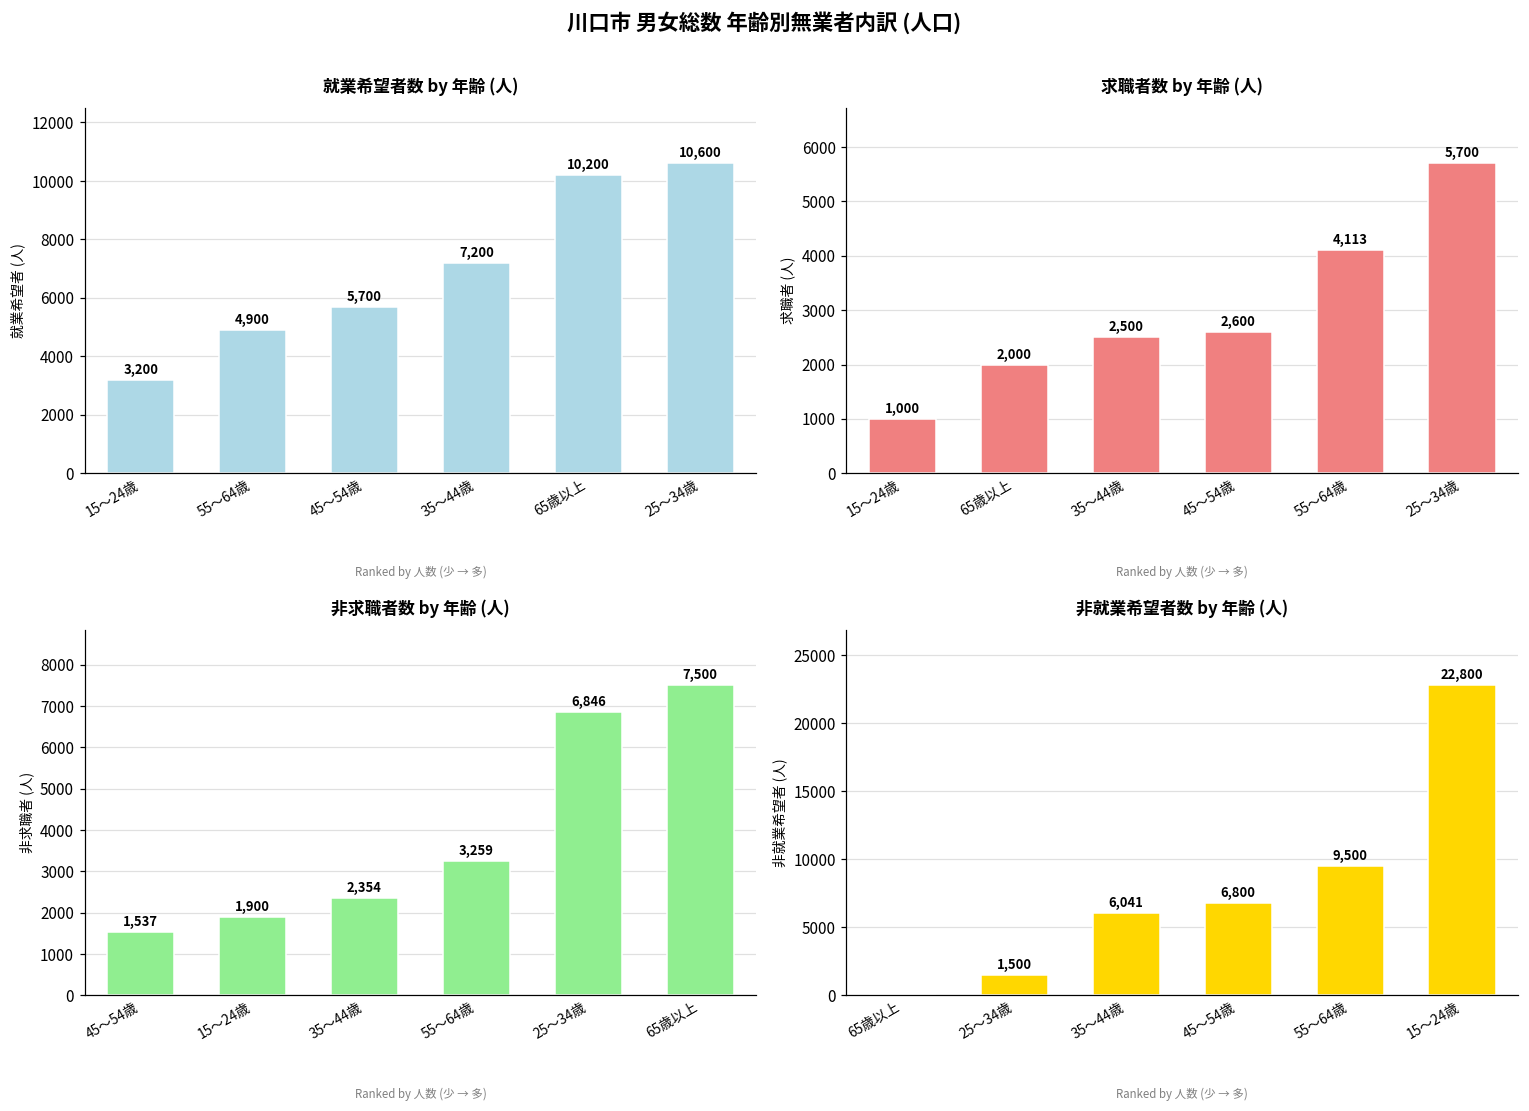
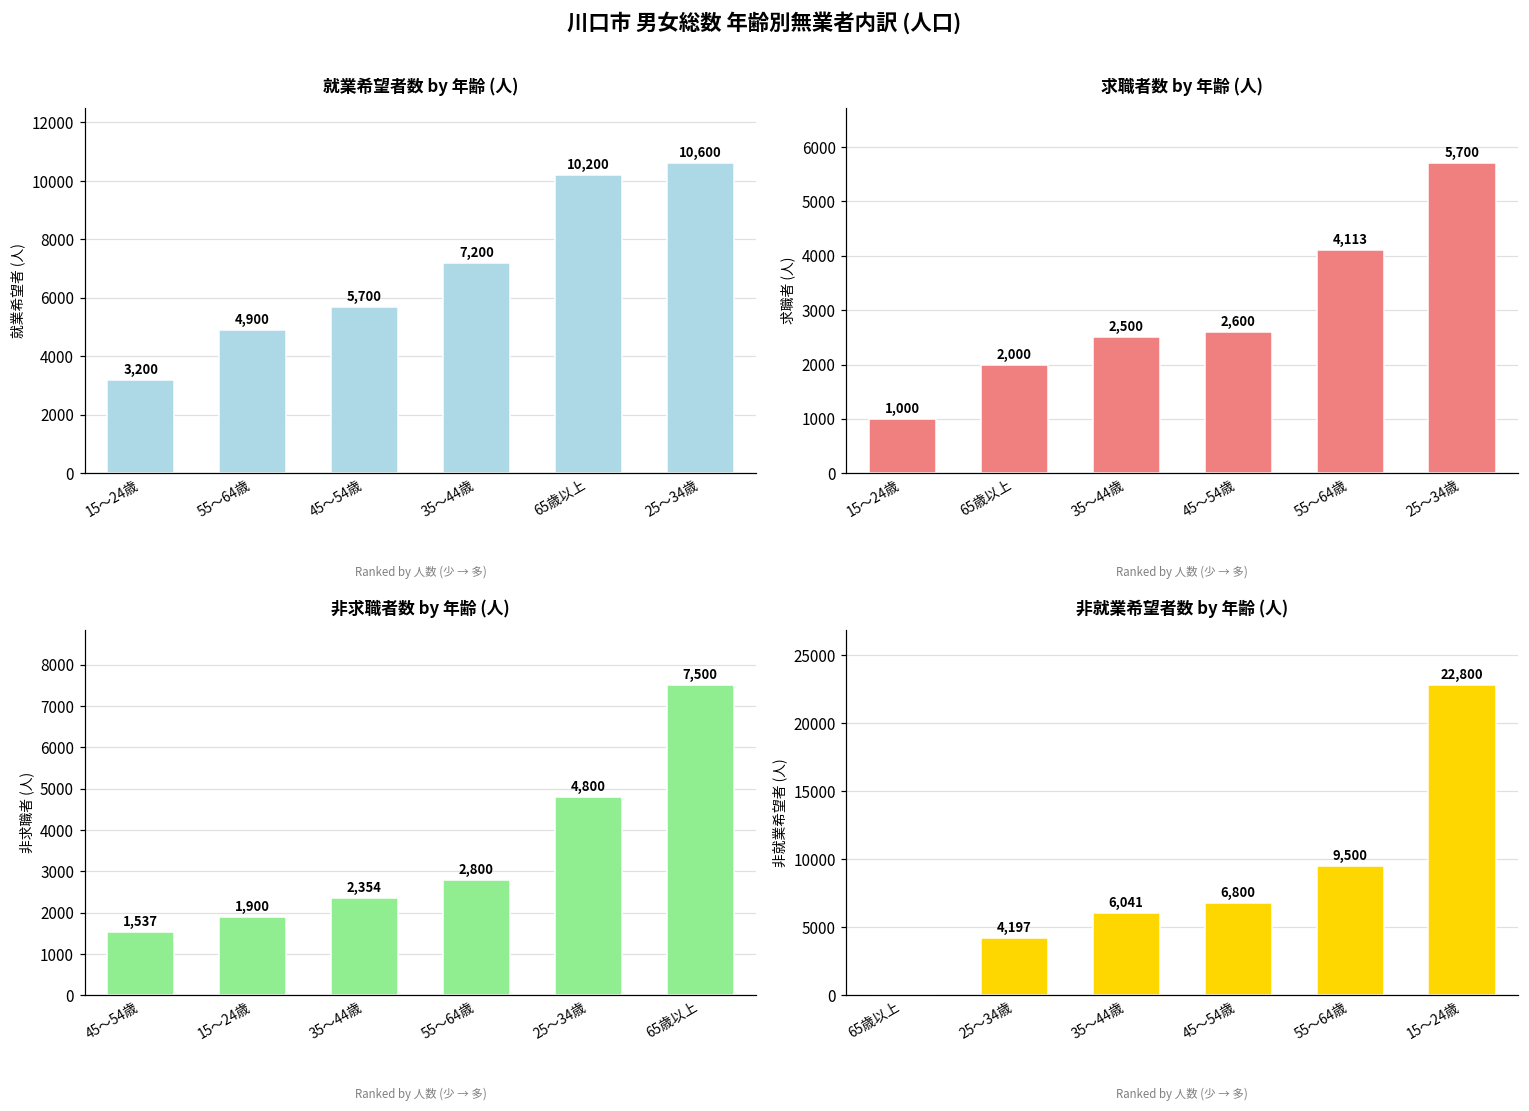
非求職者数 by 年齢 (人), 55～64歳: 3,259 -> 2,800
非求職者数 by 年齢 (人), 25～34歳: 6,846 -> 4,800
非就業希望者数 by 年齢 (人), 25～34歳: 1,500 -> 4,197
